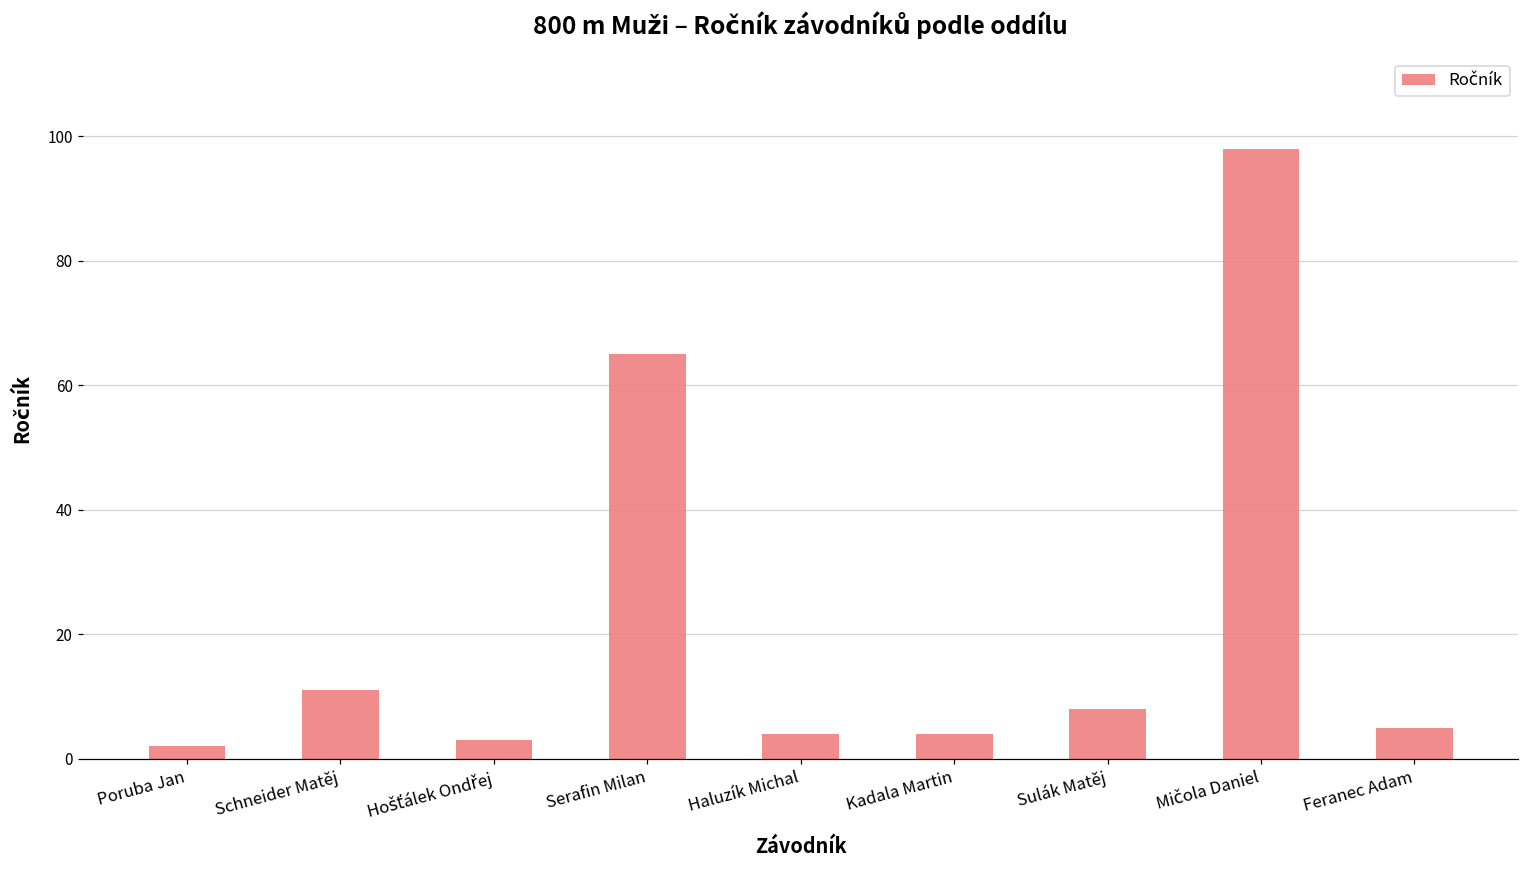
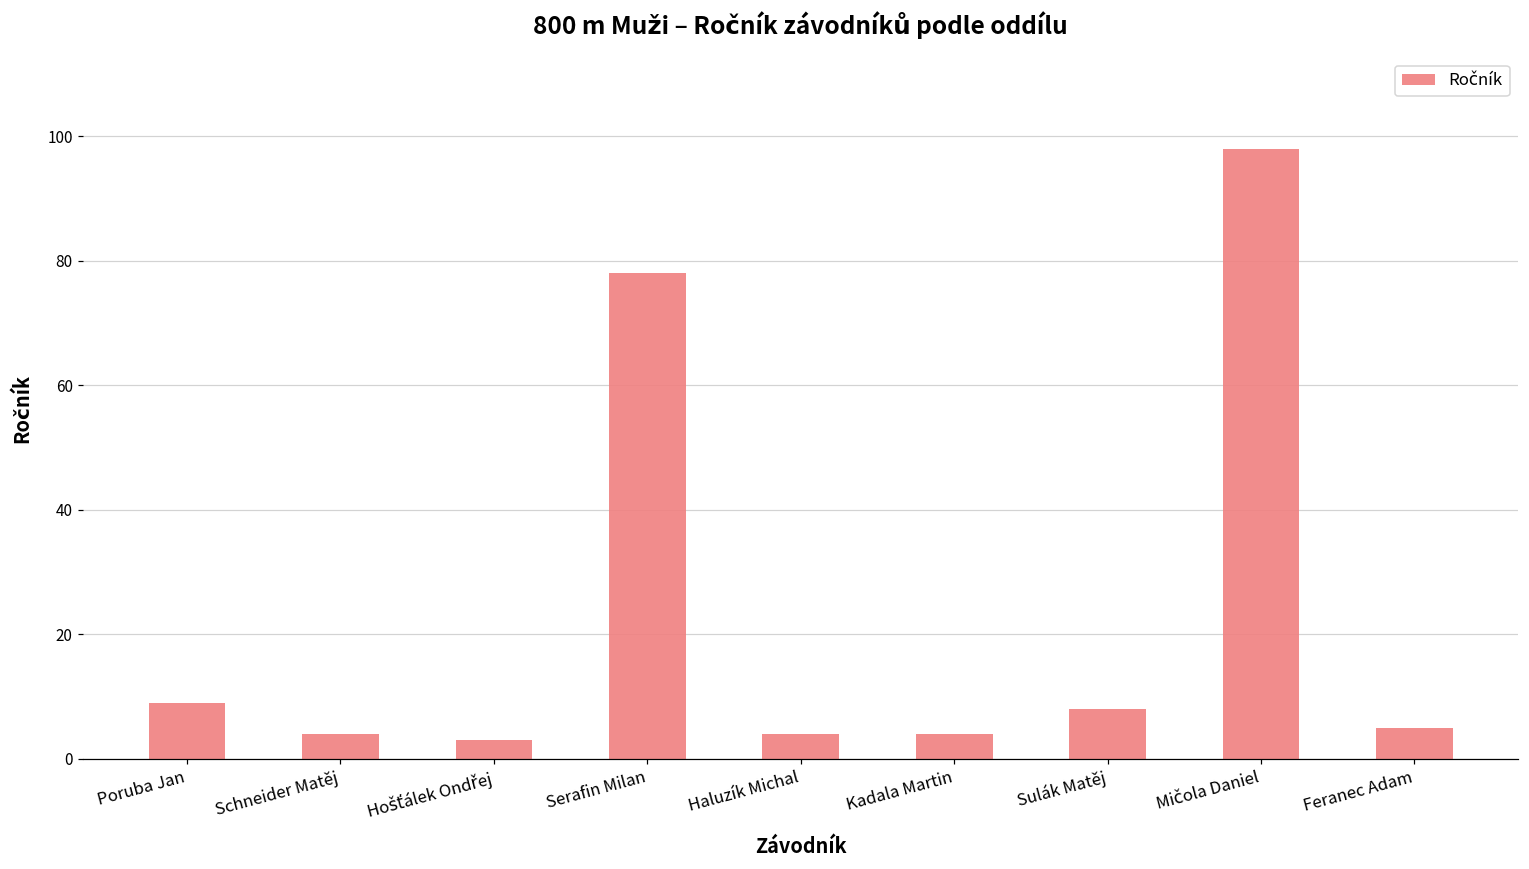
Poruba Jan: 2 -> 9
Schneider Matěj: 11 -> 4
Serafin Milan: 65 -> 78
